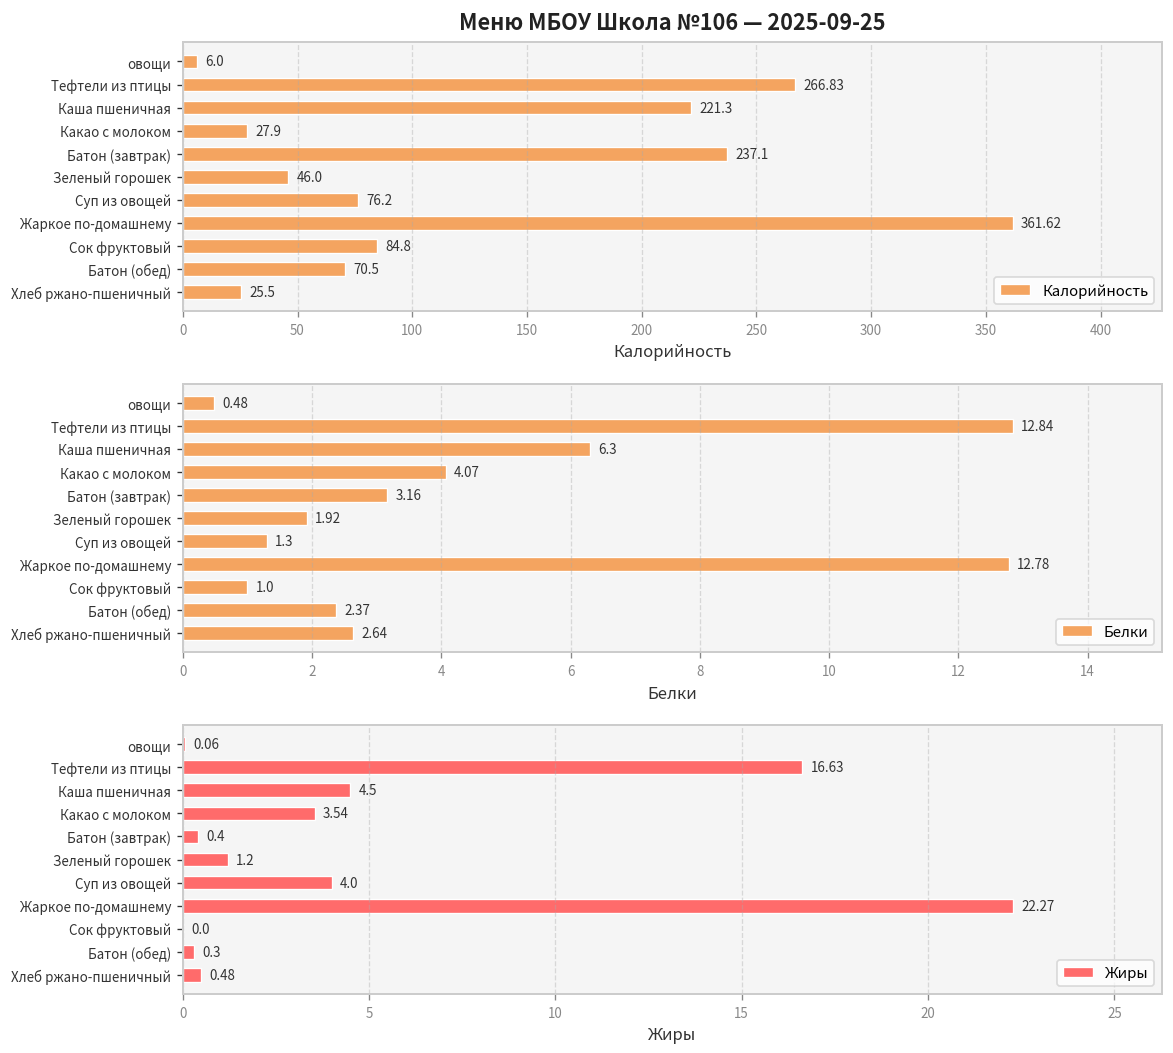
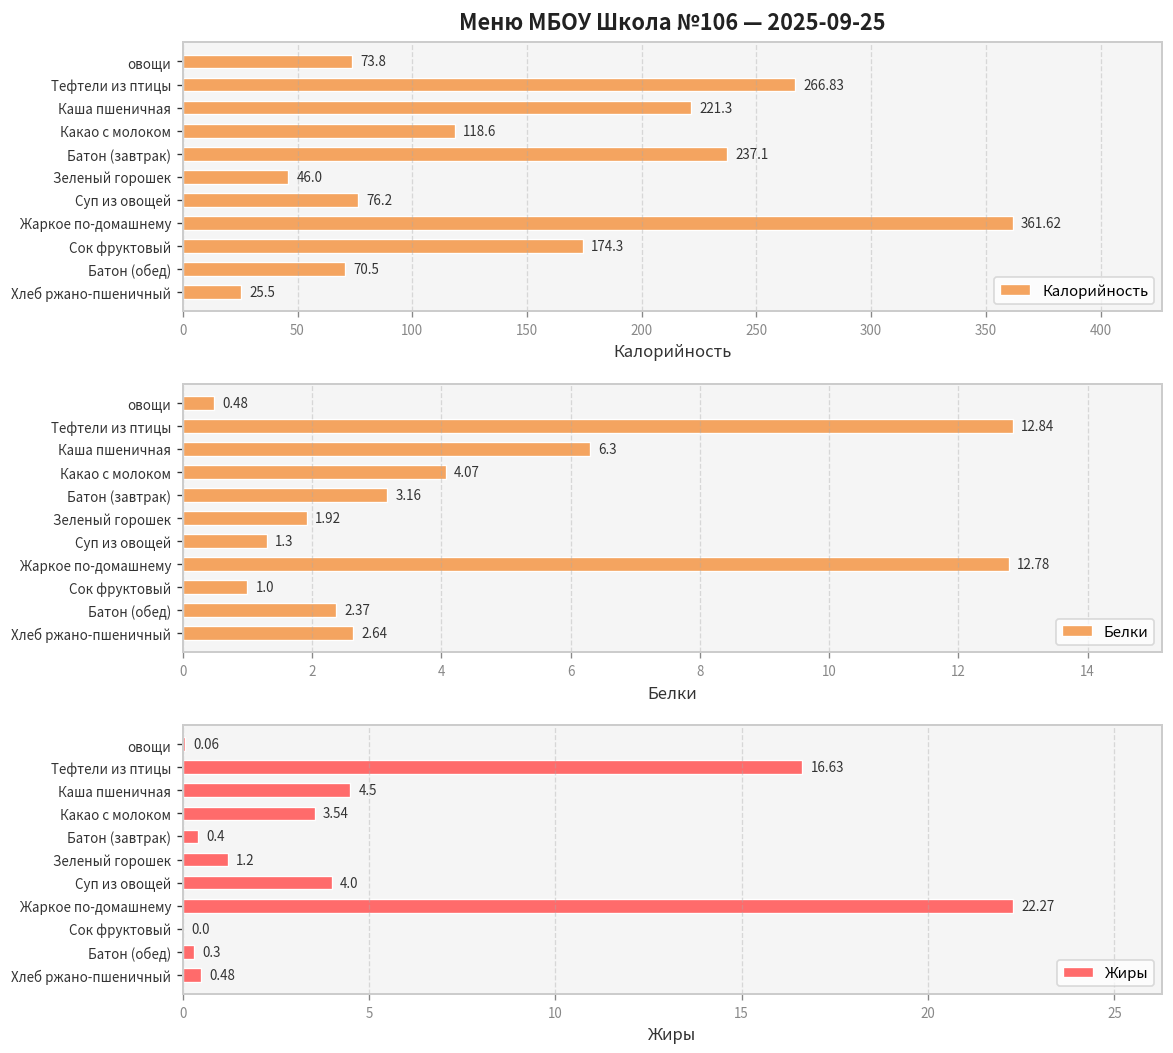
Меню МБОУ Школа №106 — 2025-09-25, овощи: 6.0 -> 73.8
Меню МБОУ Школа №106 — 2025-09-25, Какао с молоком: 27.9 -> 118.6
Меню МБОУ Школа №106 — 2025-09-25, Сок фруктовый: 84.8 -> 174.3
